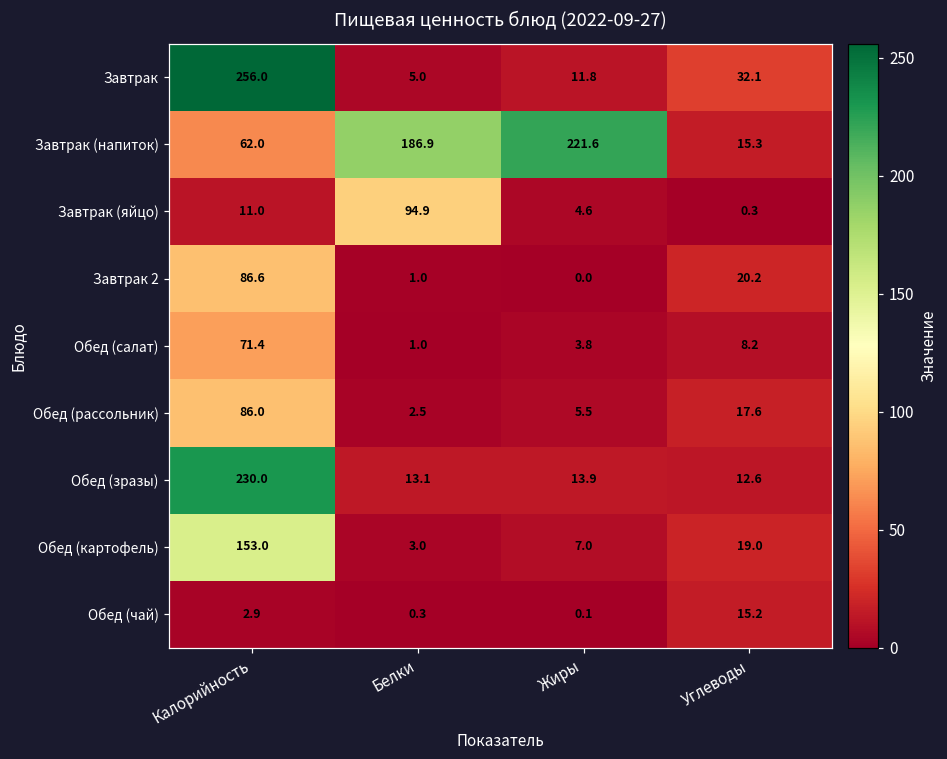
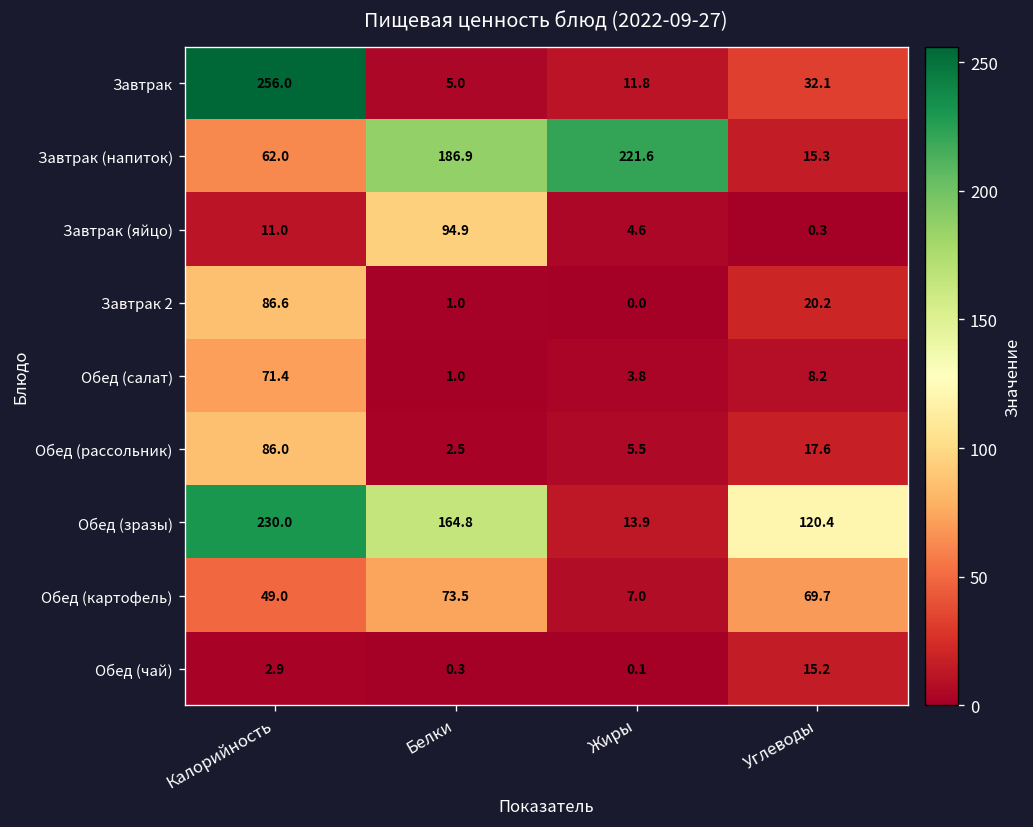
Обед (зразы), Белки: 13.1 -> 164.8
Обед (зразы), Углеводы: 12.6 -> 120.4
Обед (картофель), Калорийность: 153.0 -> 49.0
Обед (картофель), Белки: 3.0 -> 73.5
Обед (картофель), Углеводы: 19.0 -> 69.7
